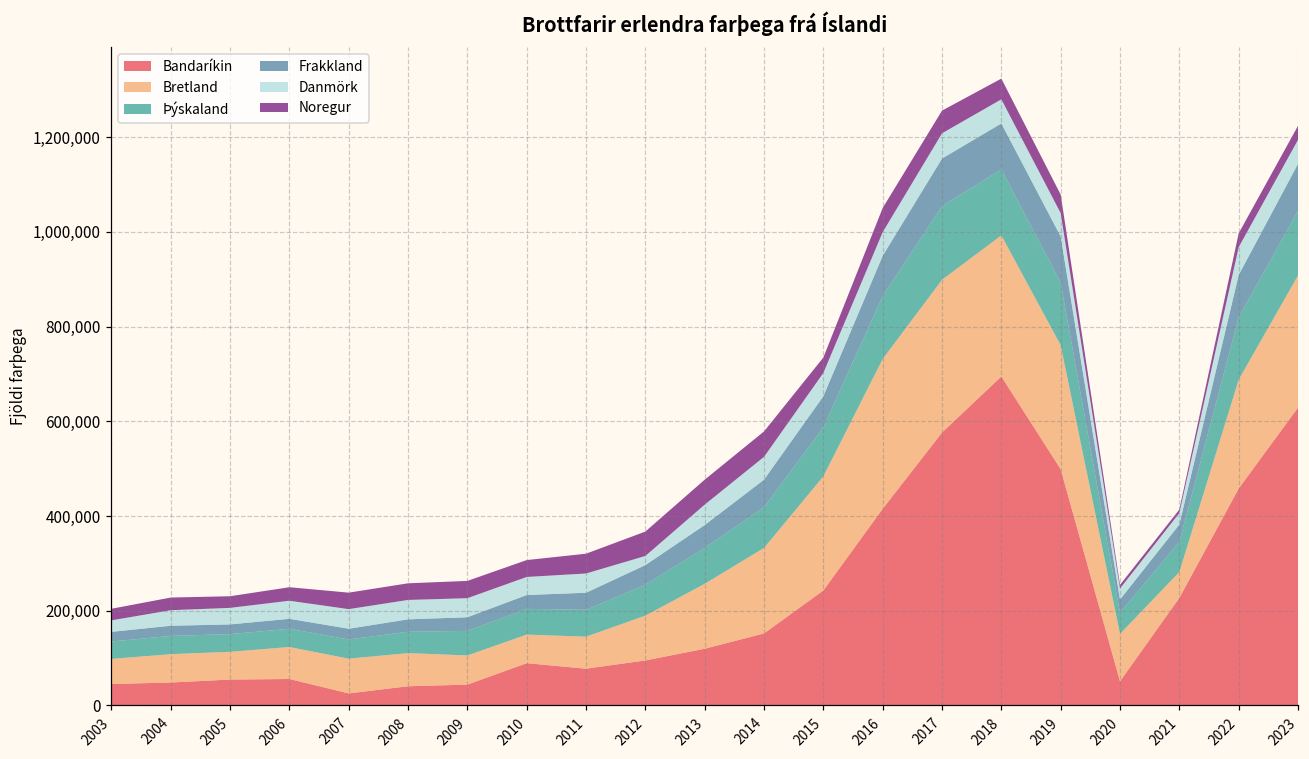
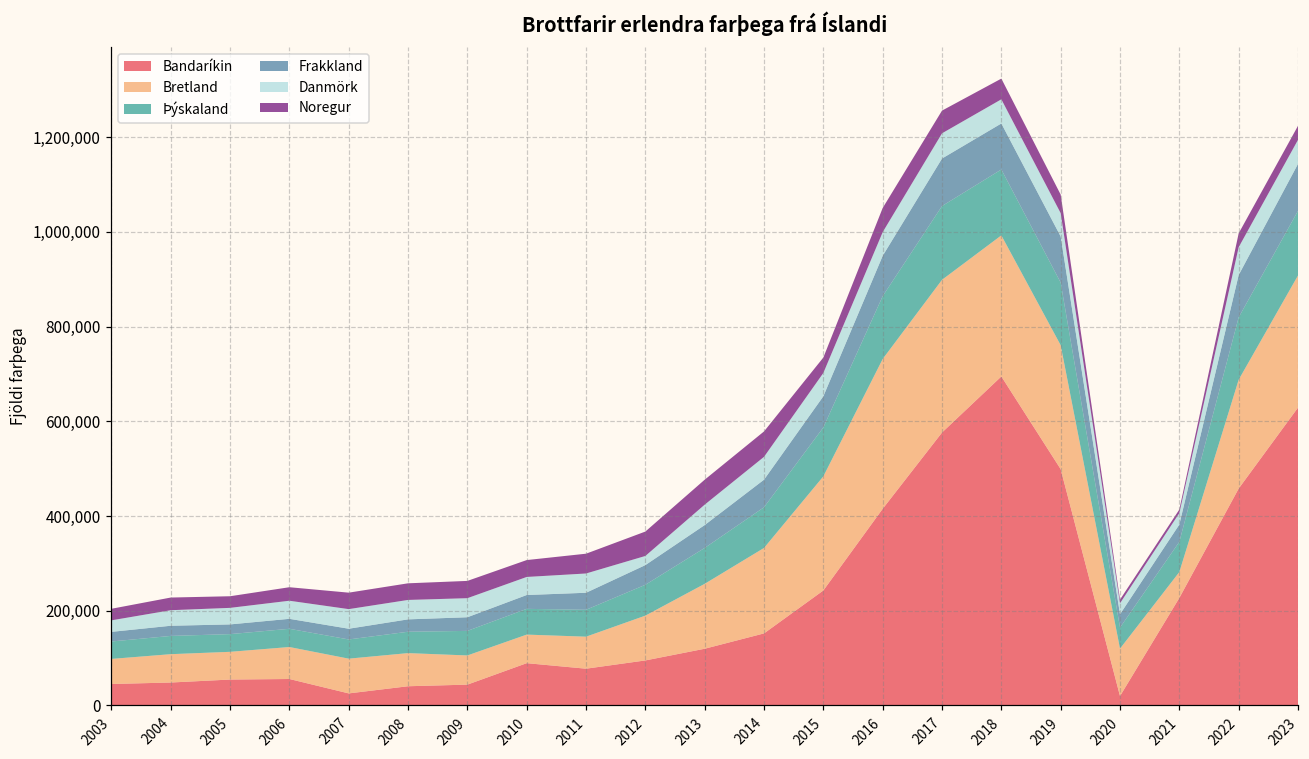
Bandaríkin, 2020: 50,000 -> 20,000
